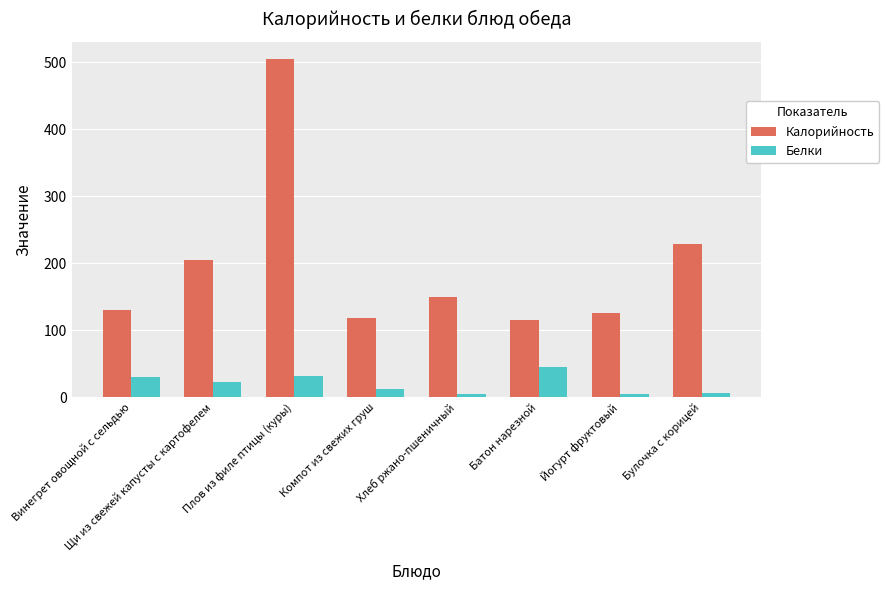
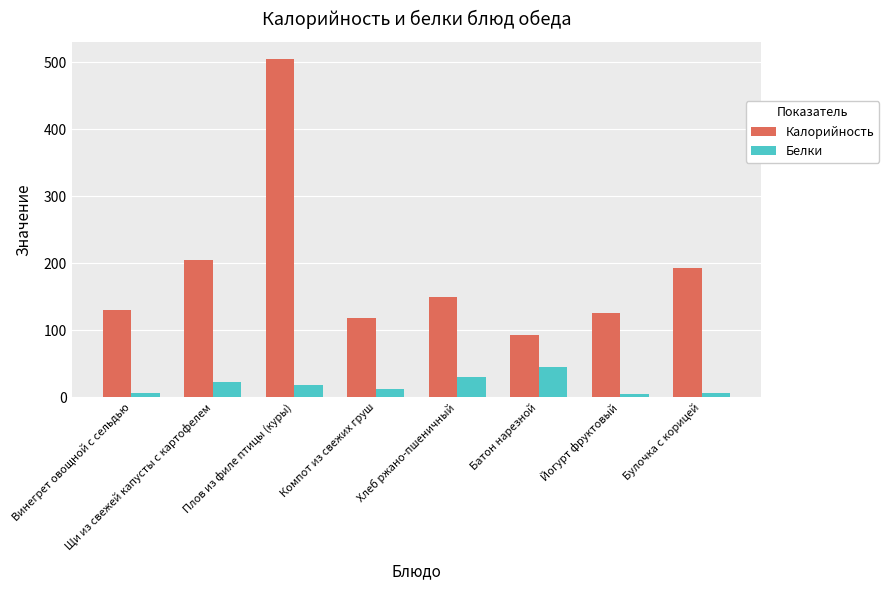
Белки, Винегрет овощной с сельдью: 30 -> 10
Белки, Плов из филе птицы (куры): 30 -> 20
Белки, Хлеб ржано-пшеничный: 0 -> 30
Калорийность, Батон нарезной: 120 -> 90
Калорийность, Булочка с корицей: 230 -> 190
